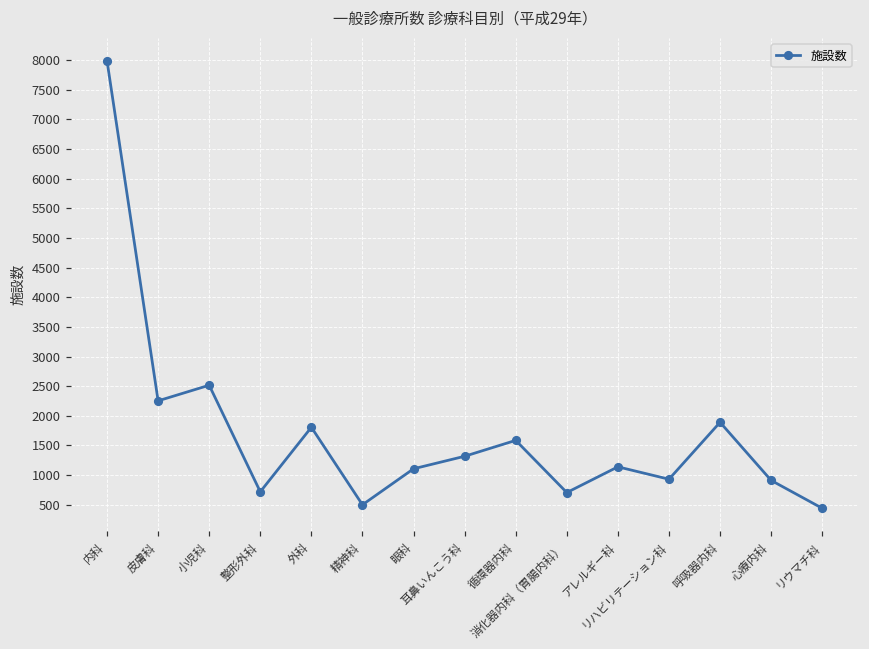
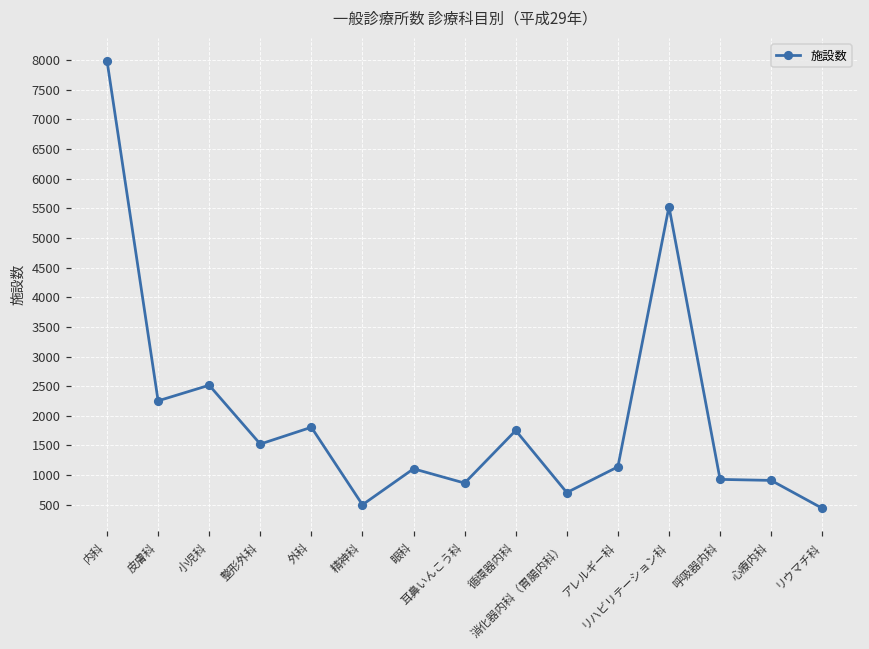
整形外科: 700 -> 1500
耳鼻いんこう科: 1300 -> 900
循環器内科: 1600 -> 1800
リハビリテーション科: 900 -> 5500
呼吸器内科: 1900 -> 900
